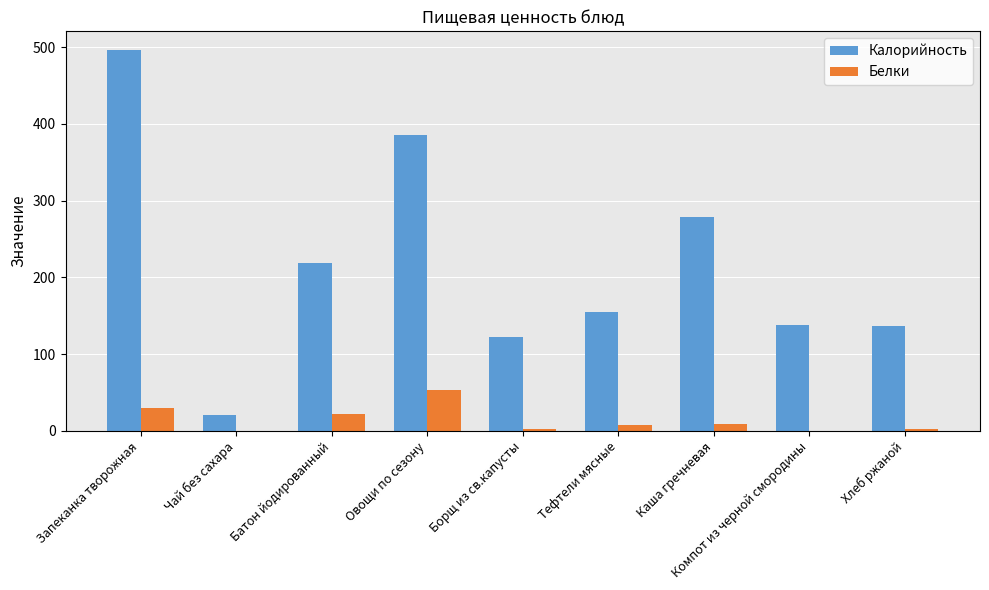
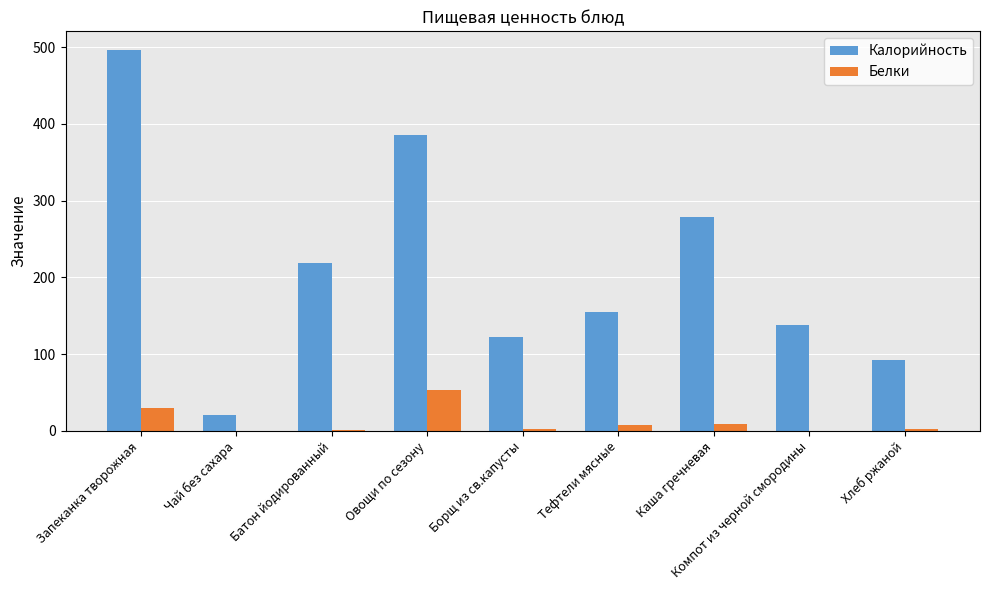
Белки, Батон йодированный: 20 -> 0
Калорийность, Хлеб ржаной: 140 -> 90
